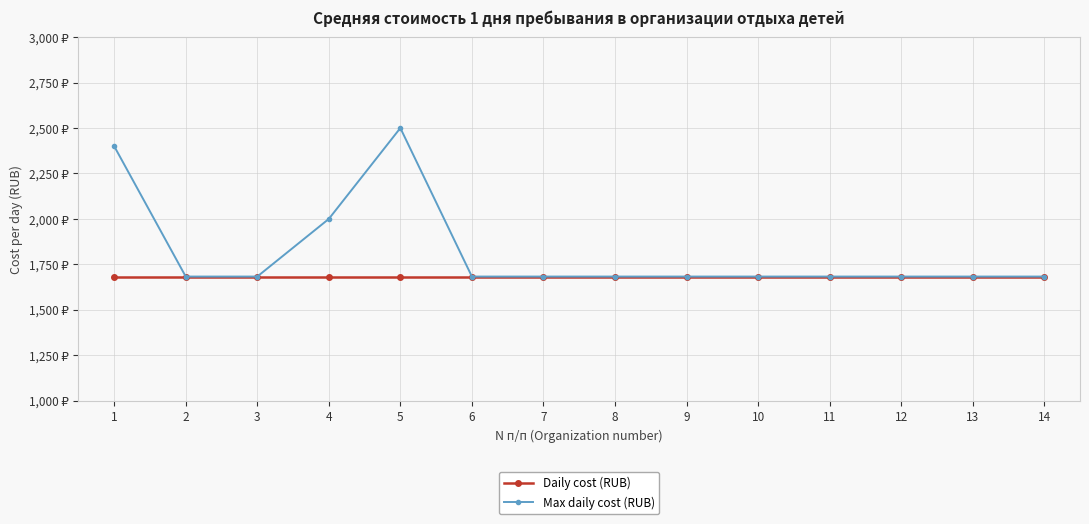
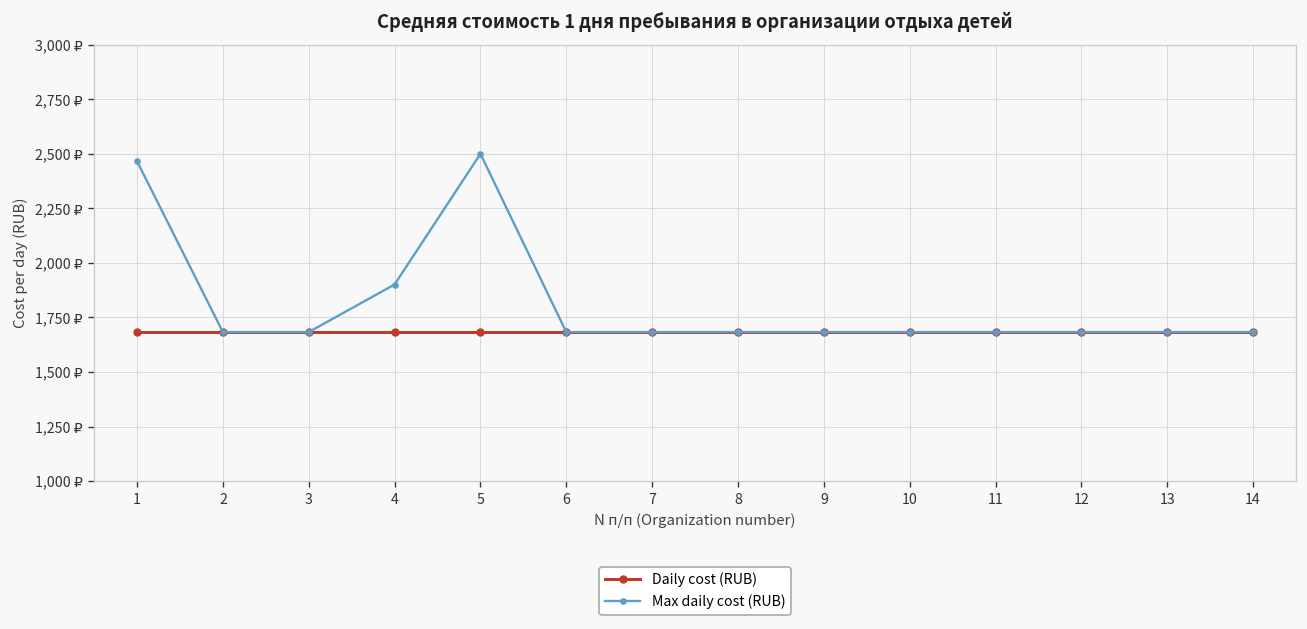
Max daily cost (RUB), 1: 2,400 ₽ -> 2,470 ₽
Max daily cost (RUB), 4: 2,000 ₽ -> 1,900 ₽
